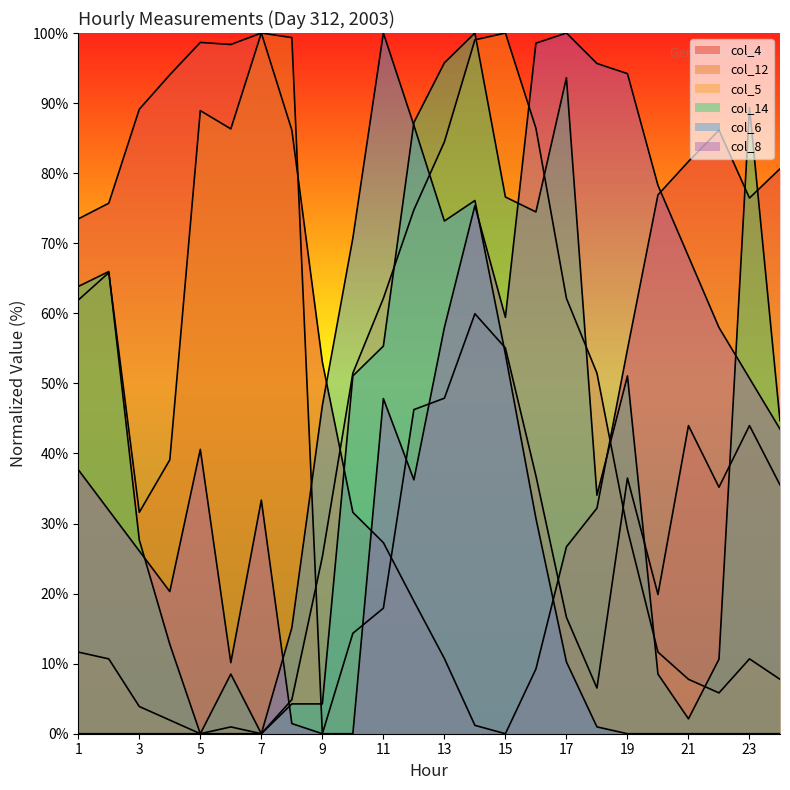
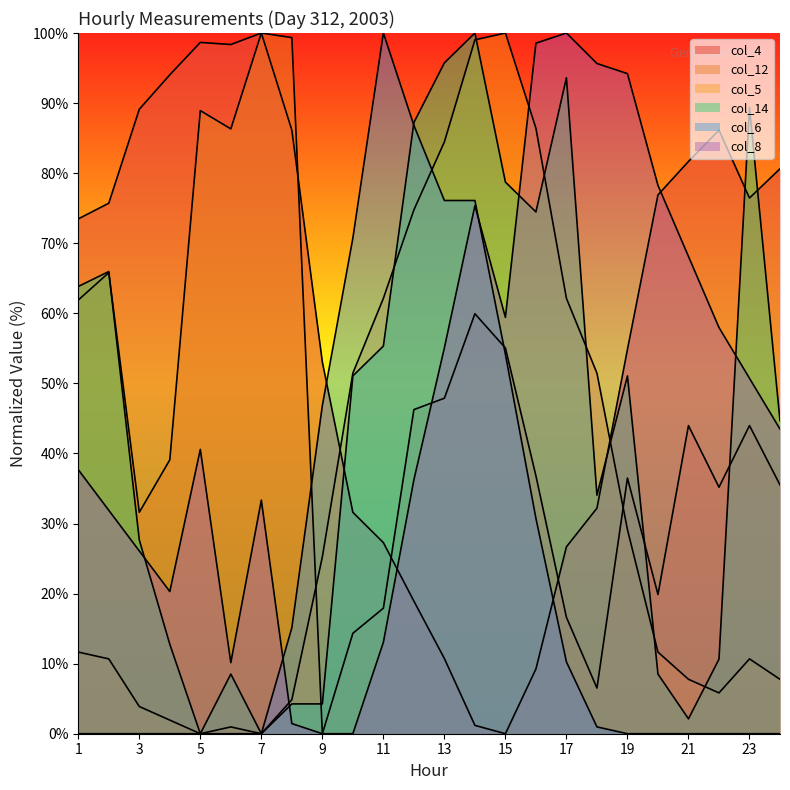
col_8, 11: 48% -> 13%
col_6, 13: 73% -> 76%
col_8, 13: 58% -> 55%
col_14, 15: 77% -> 79%
